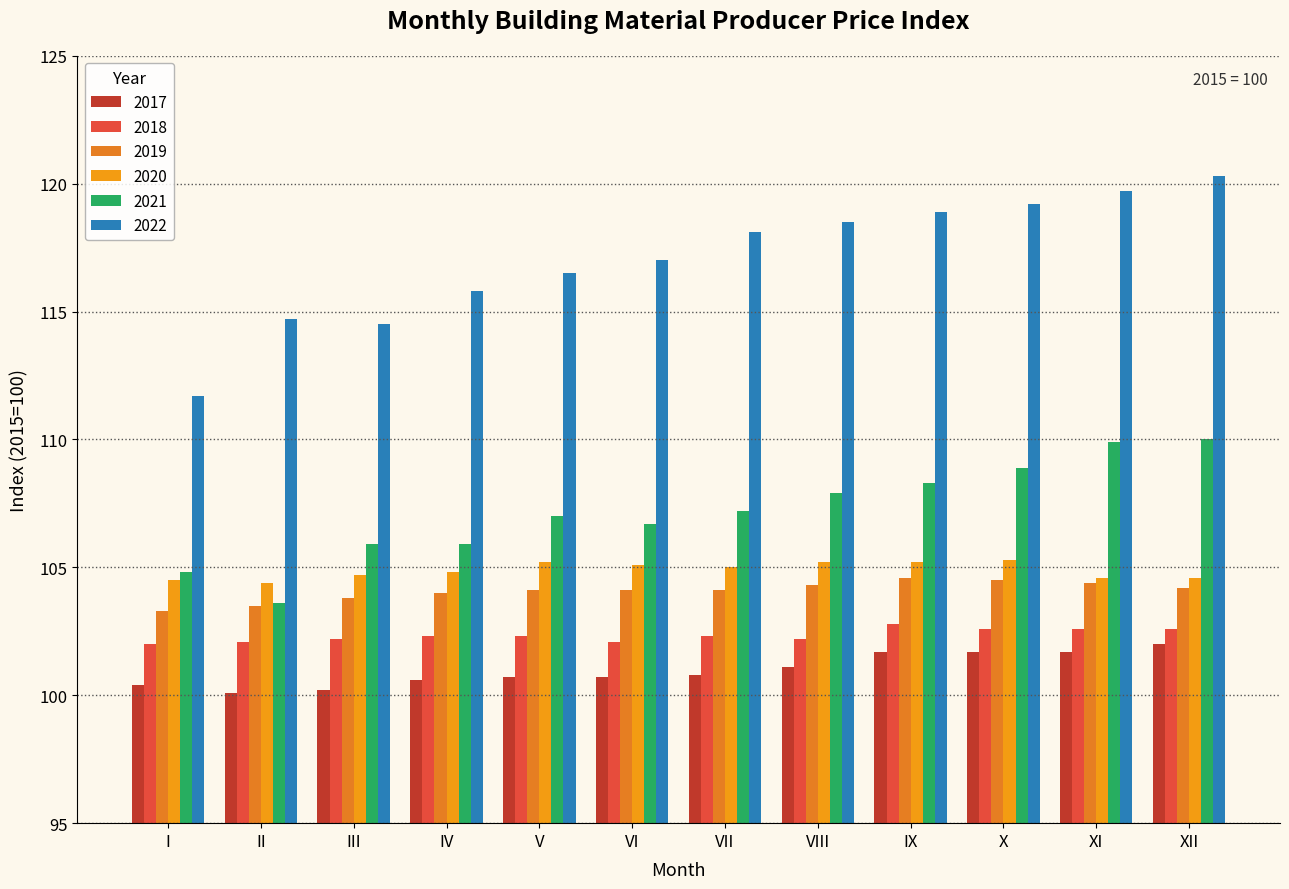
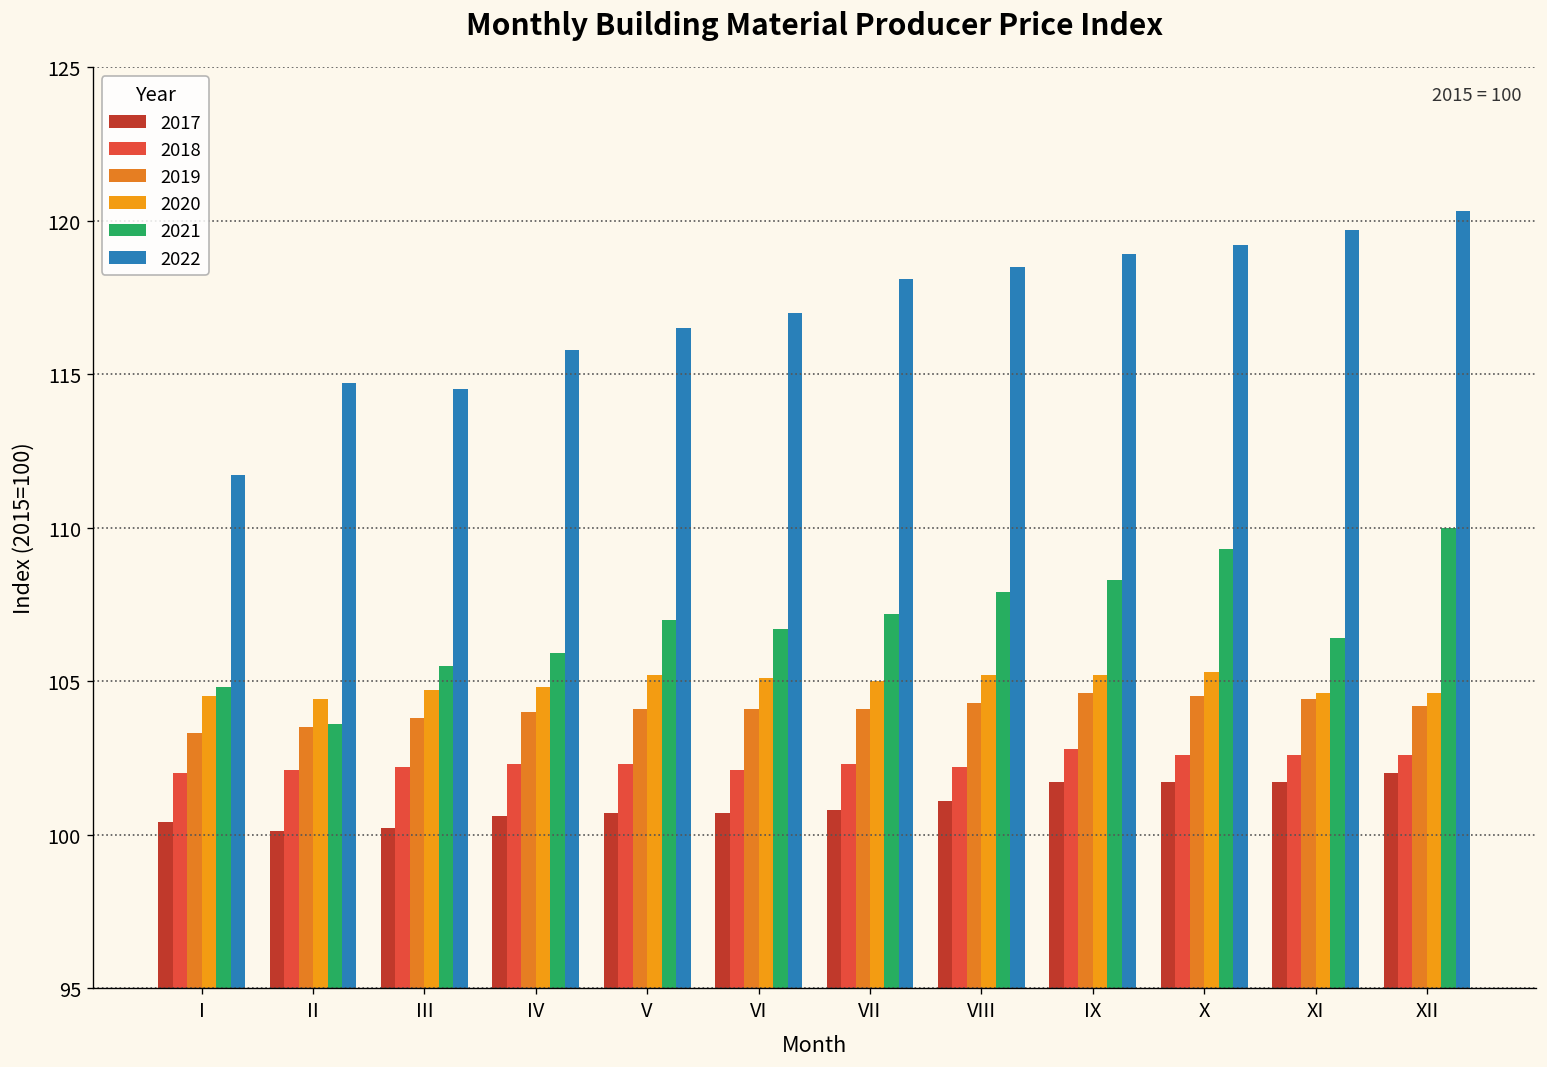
2021, III: 105.9 -> 105.5
2021, X: 108.9 -> 109.3
2021, XI: 109.9 -> 106.4
